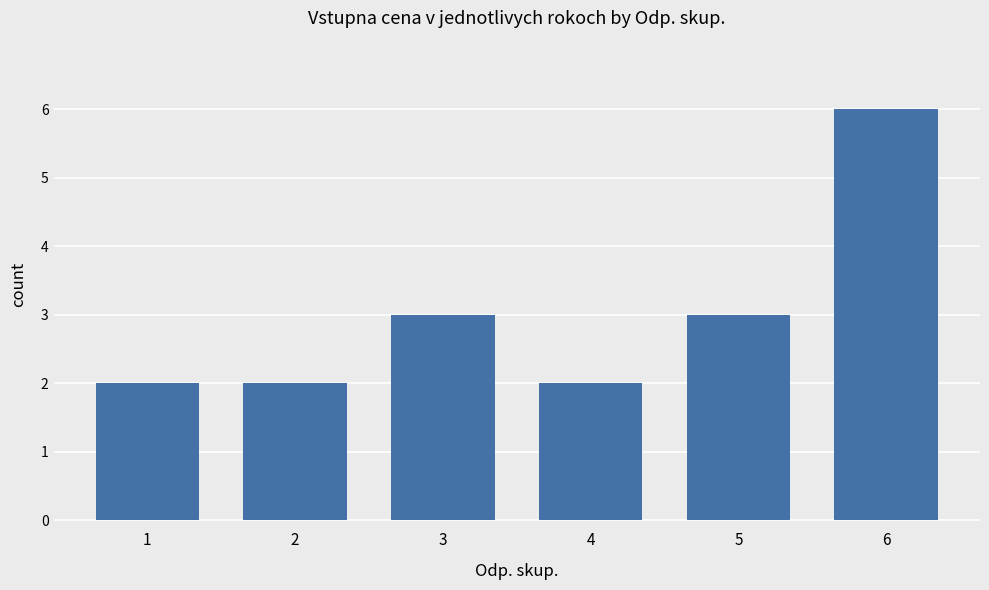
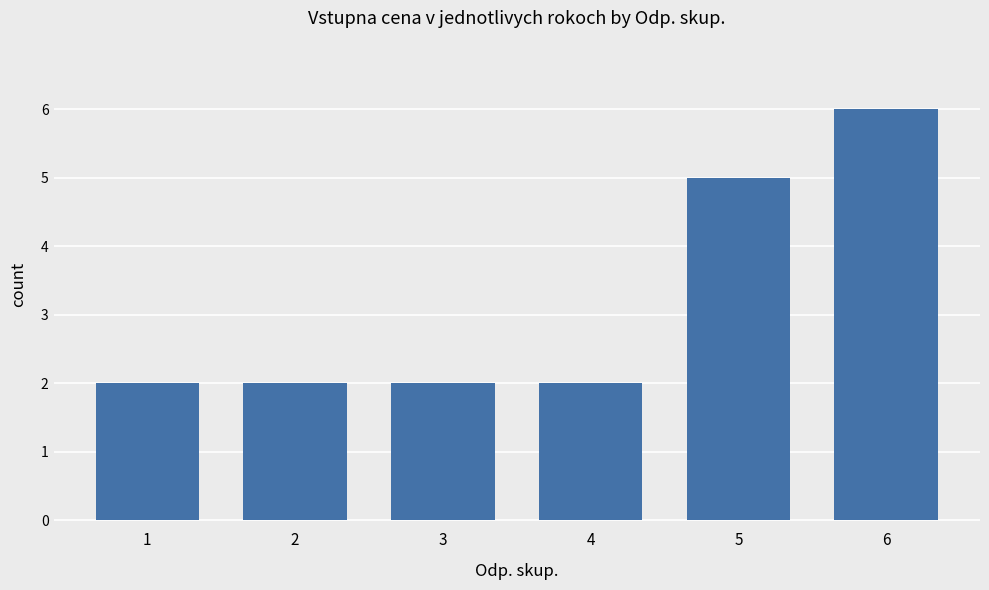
3: 3 -> 2
5: 3 -> 5
